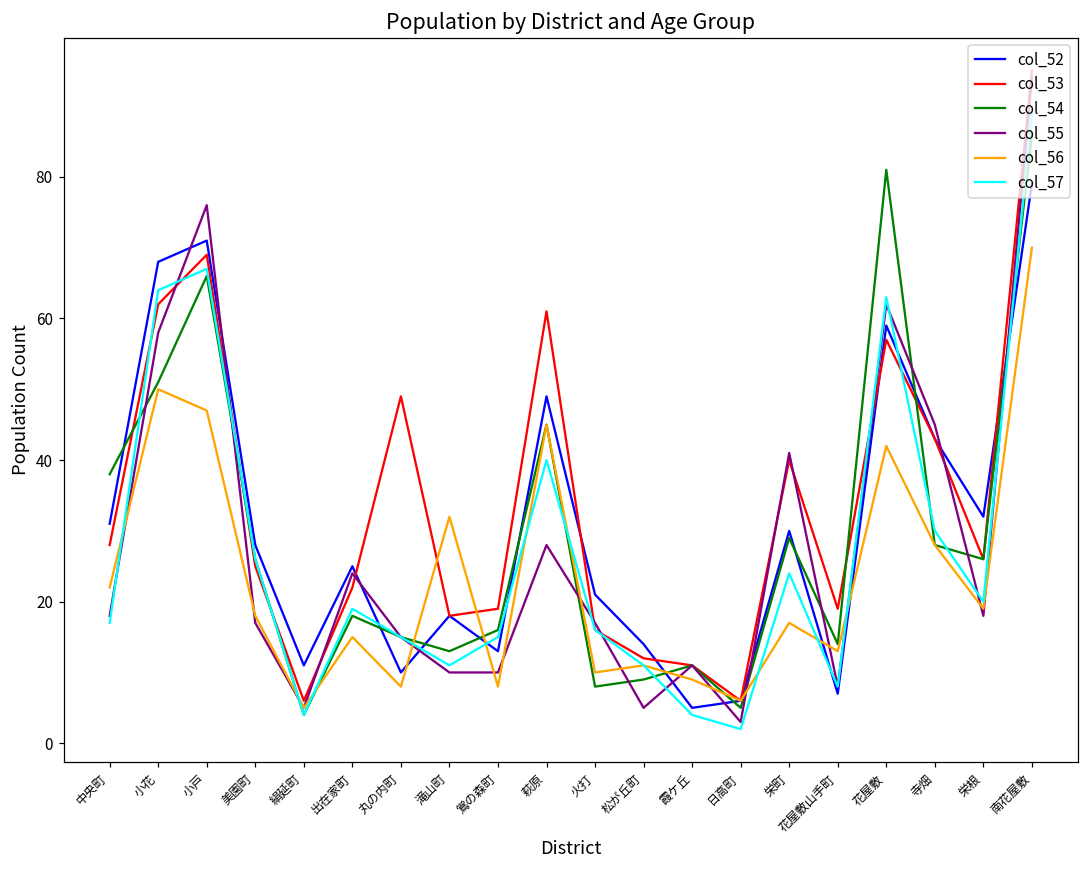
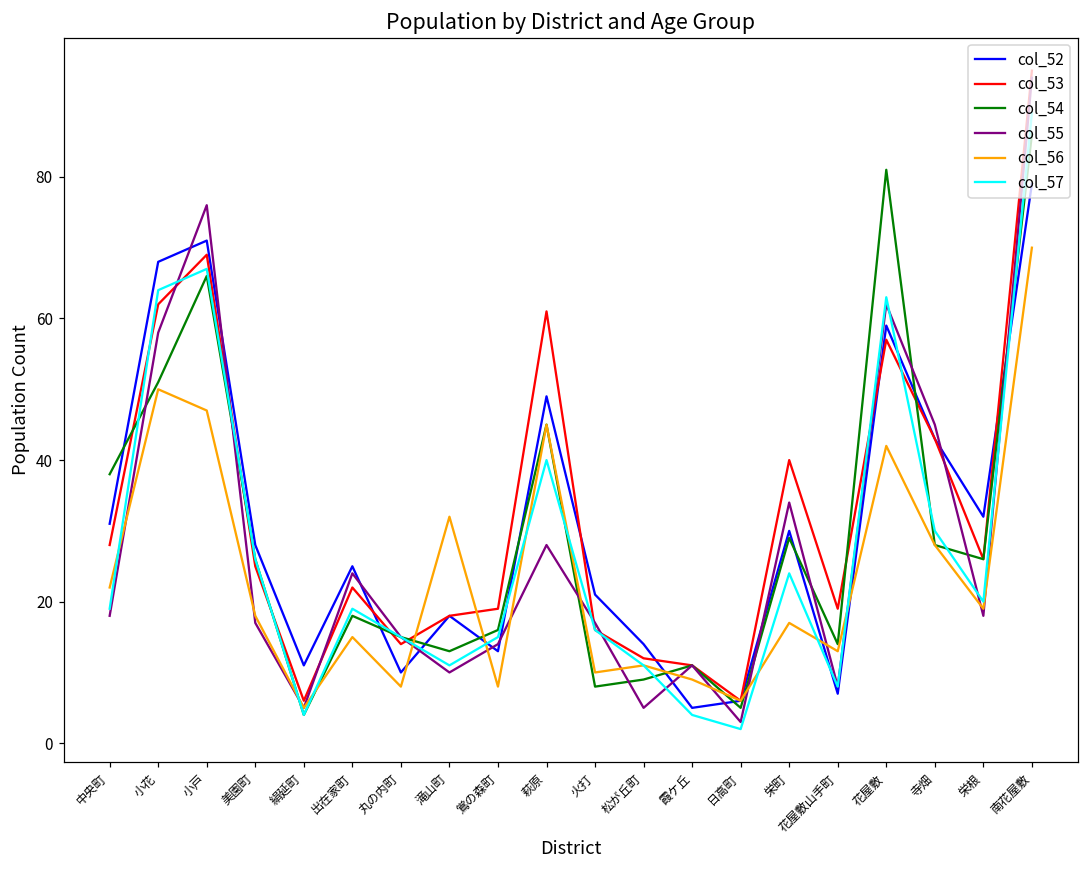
col_57, 中央町: 17 -> 19
col_53, 丸の内町: 49 -> 14
col_55, 鴬の森町: 10 -> 14
col_55, 栄町: 41 -> 34
